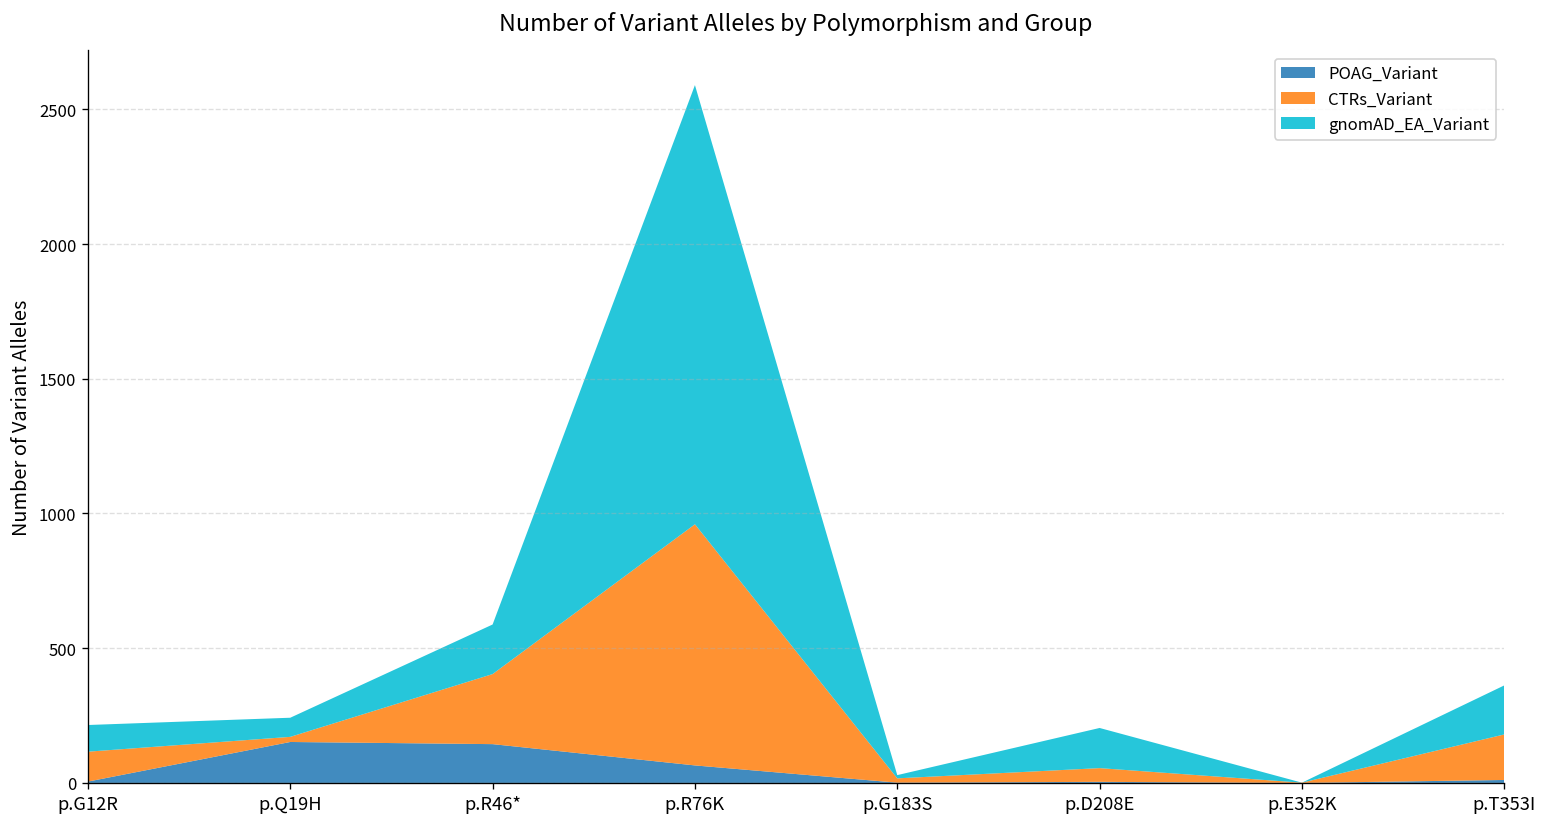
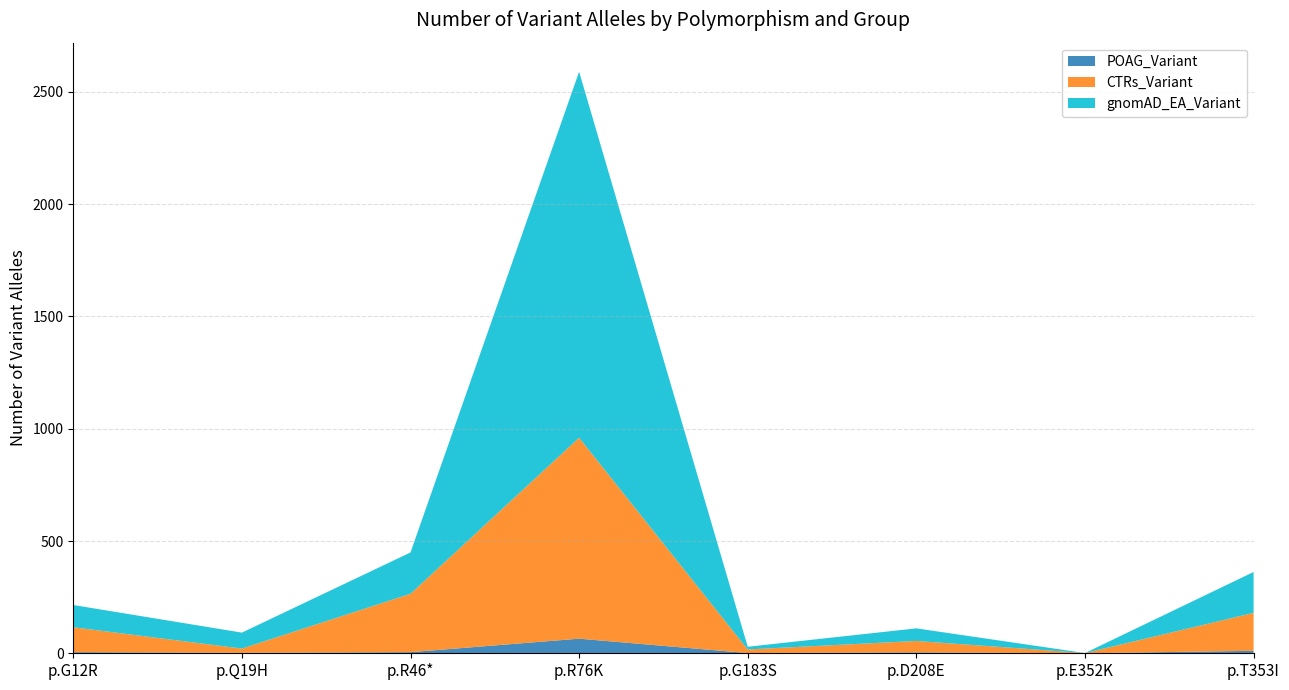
POAG_Variant, p.Q19H: 150 -> 0
POAG_Variant, p.R46*: 140 -> 10
gnomAD_EA_Variant, p.D208E: 150 -> 60
